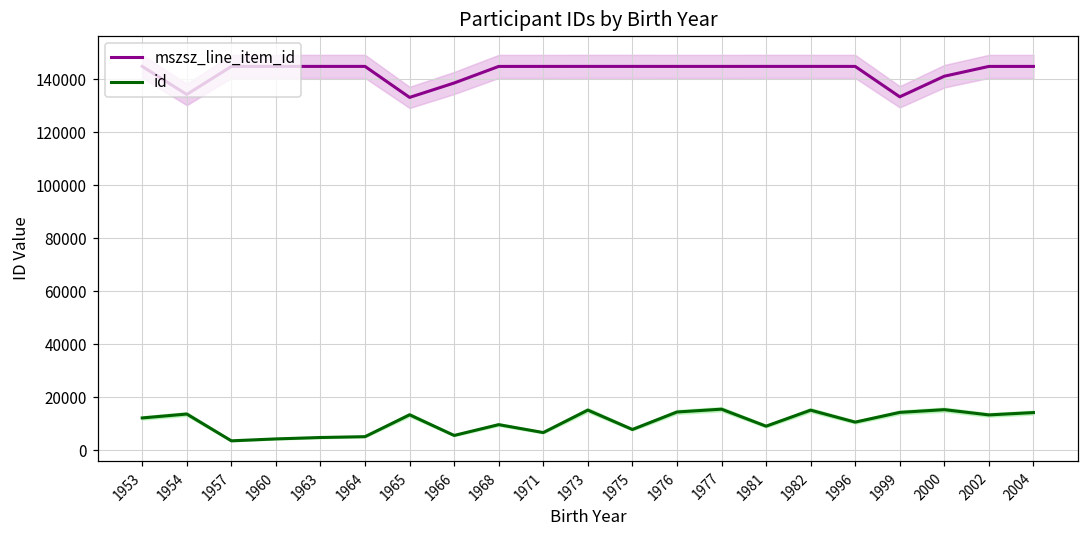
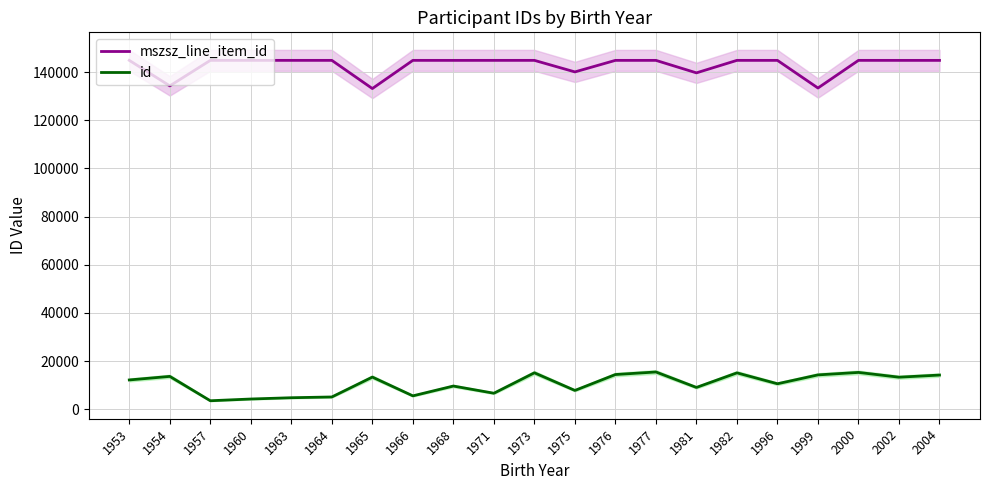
mszsz_line_item_id, 1966: 139000 -> 145000
mszsz_line_item_id, 1975: 145000 -> 140000
mszsz_line_item_id, 1981: 145000 -> 140000
mszsz_line_item_id, 2000: 141000 -> 145000
